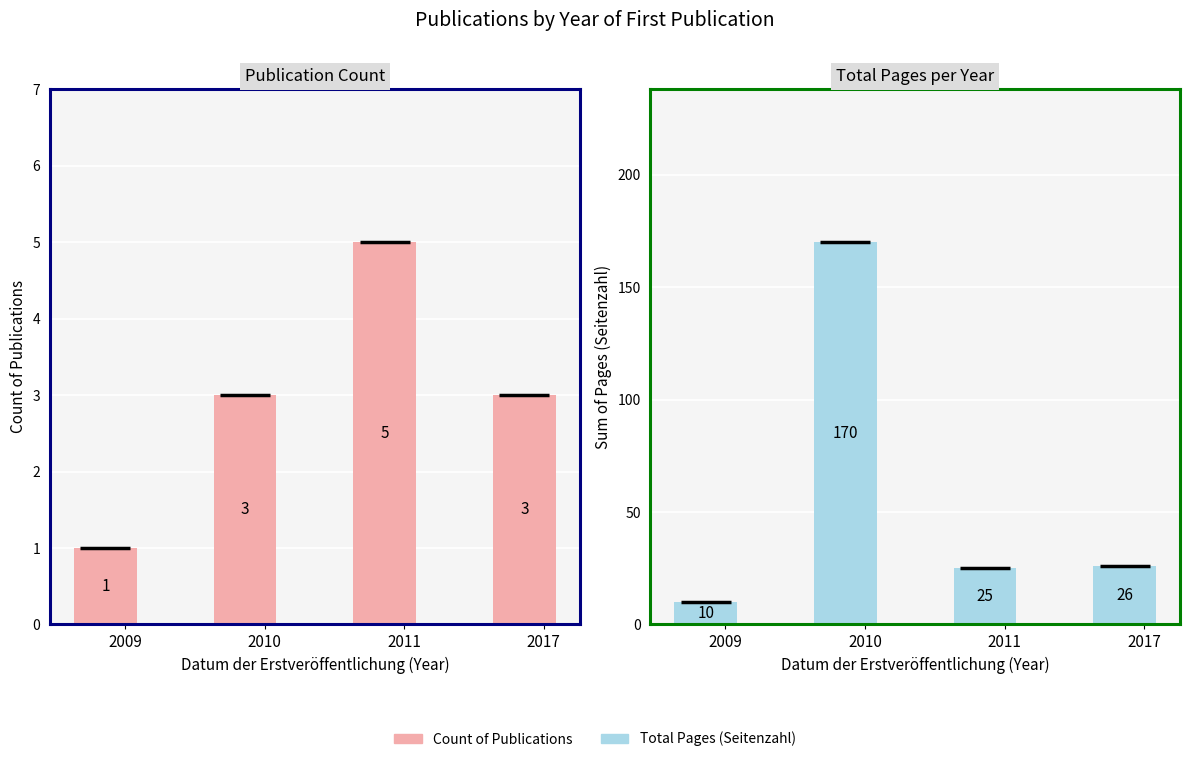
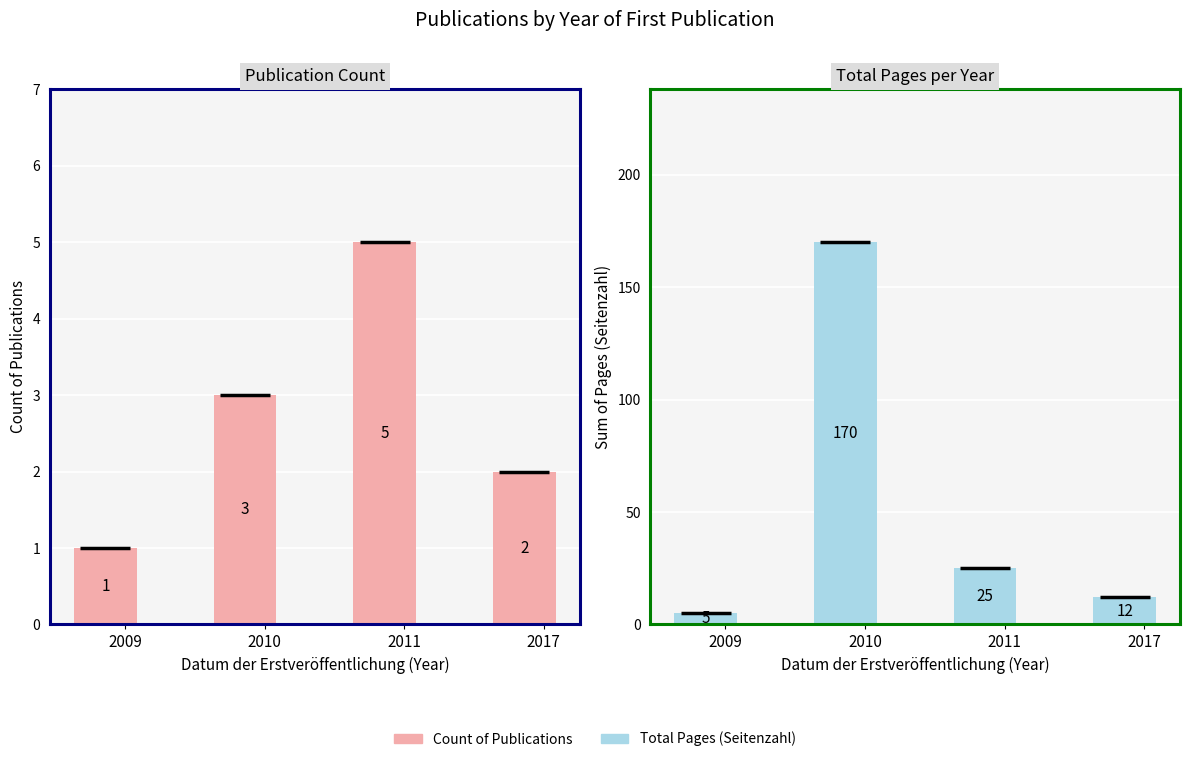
Publication Count, 2017: 3 -> 2
Total Pages per Year, 2009: 10 -> 5
Total Pages per Year, 2017: 26 -> 12
